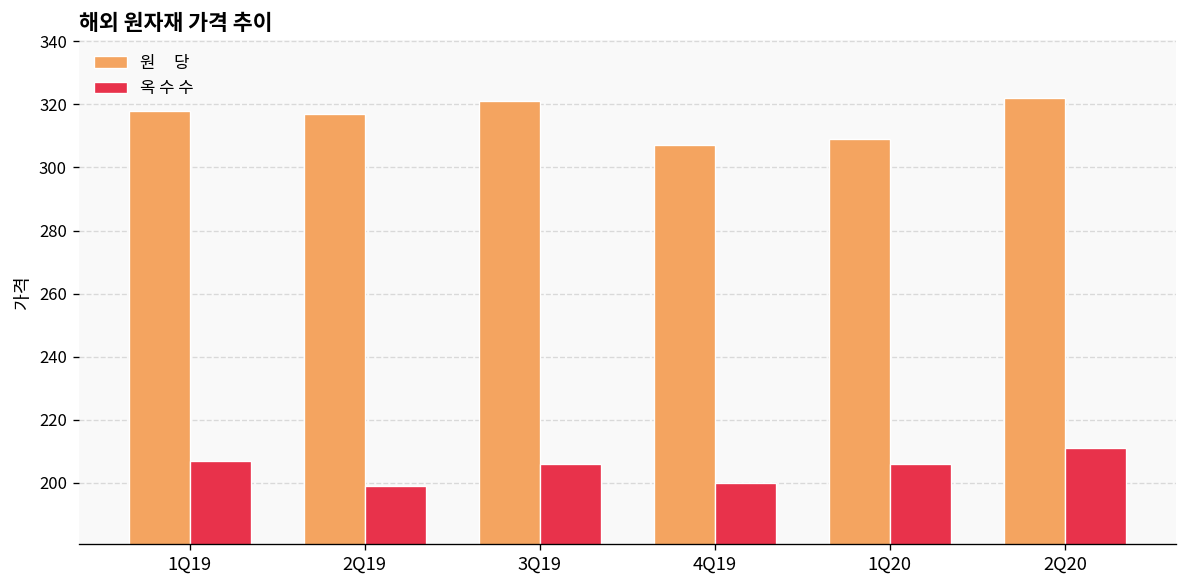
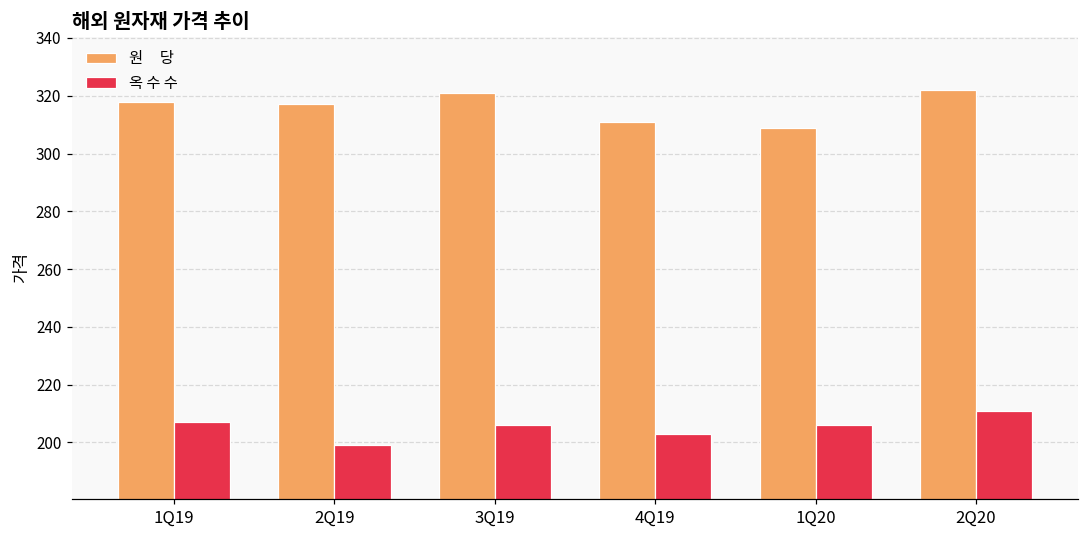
원 당, 4Q19: 307 -> 311
옥 수 수, 4Q19: 200 -> 203
